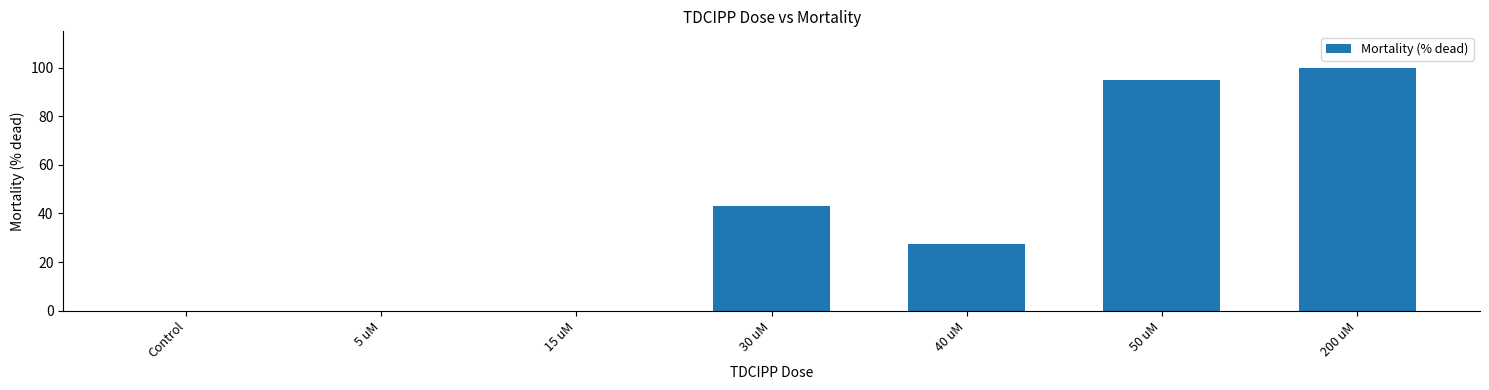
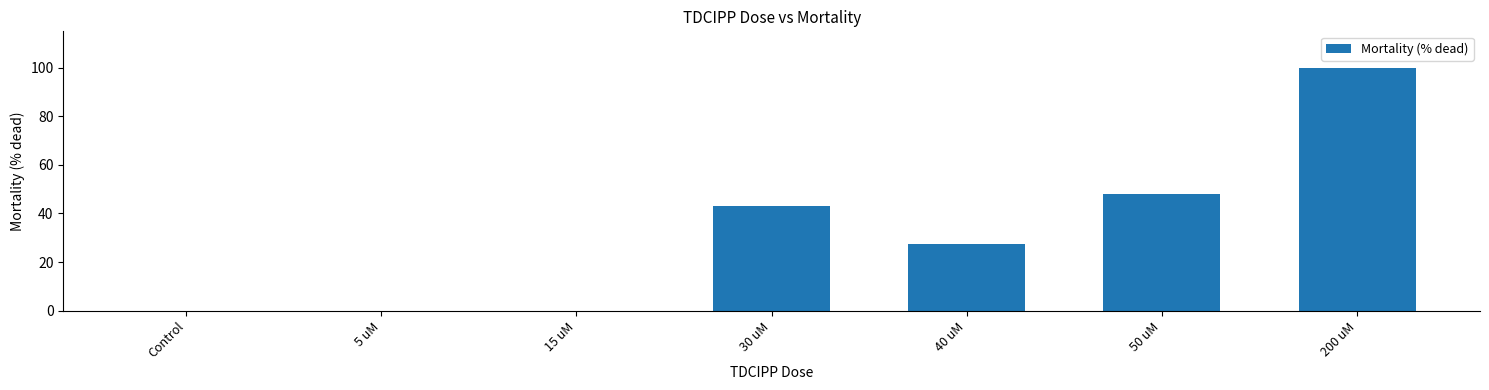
50 uM: 95 -> 48
